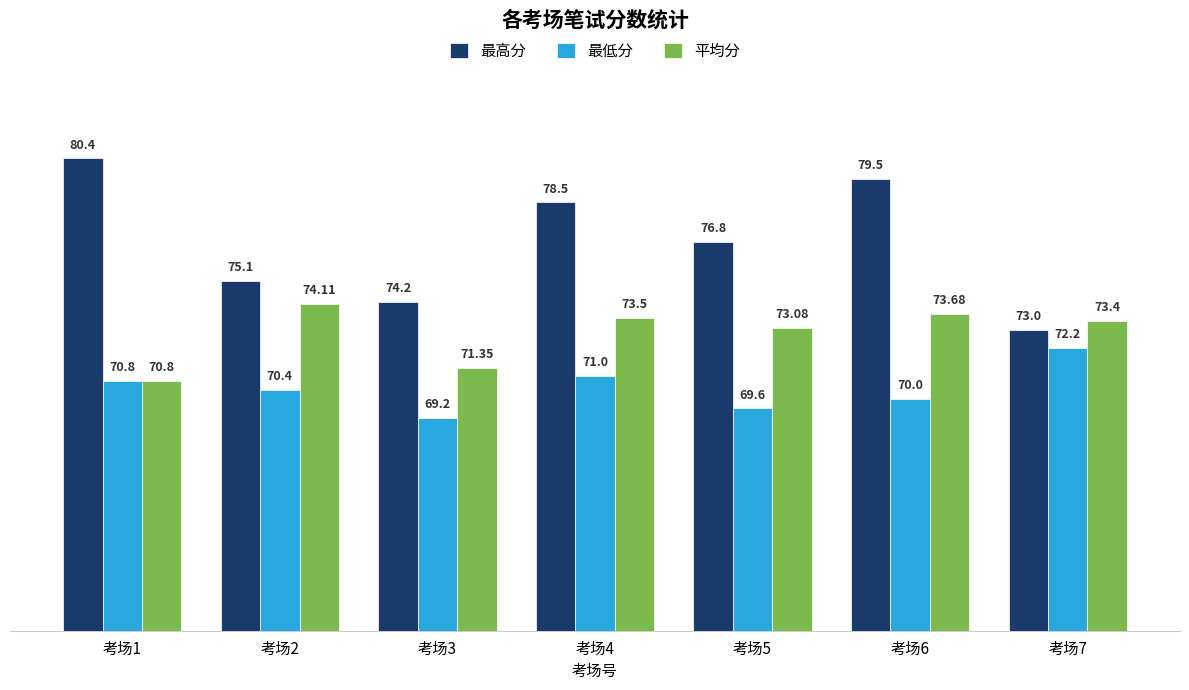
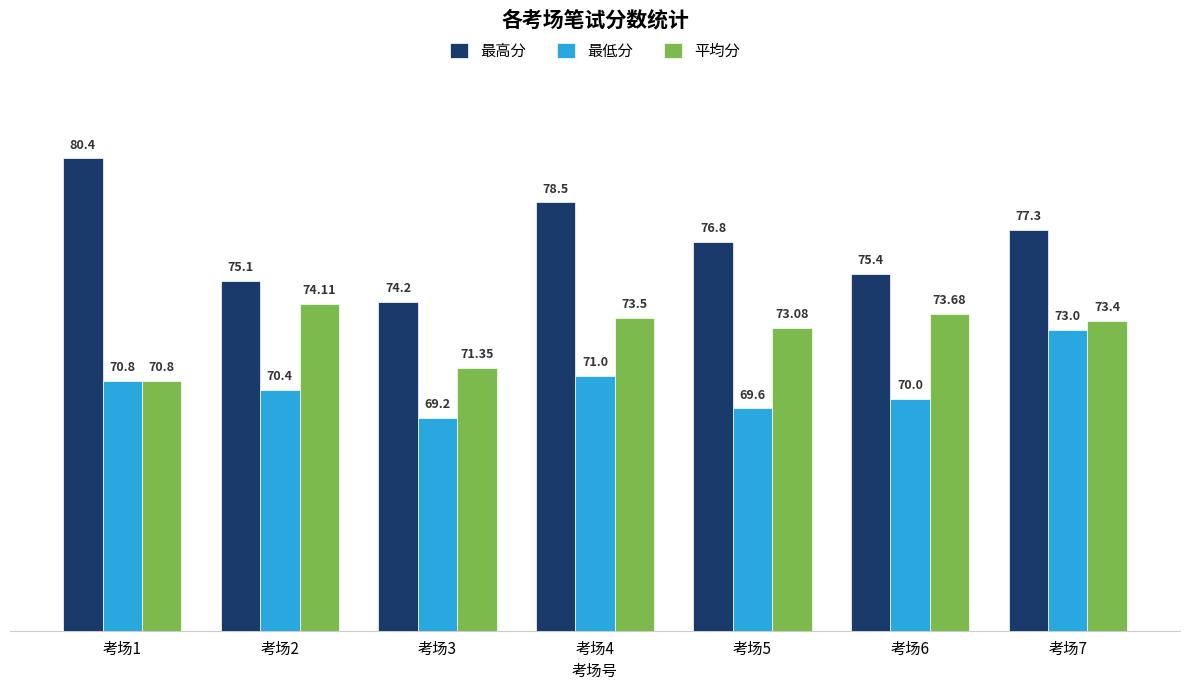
最高分, 考场6: 79.5 -> 75.4
最高分, 考场7: 73.0 -> 77.3
最低分, 考场7: 72.2 -> 73.0
